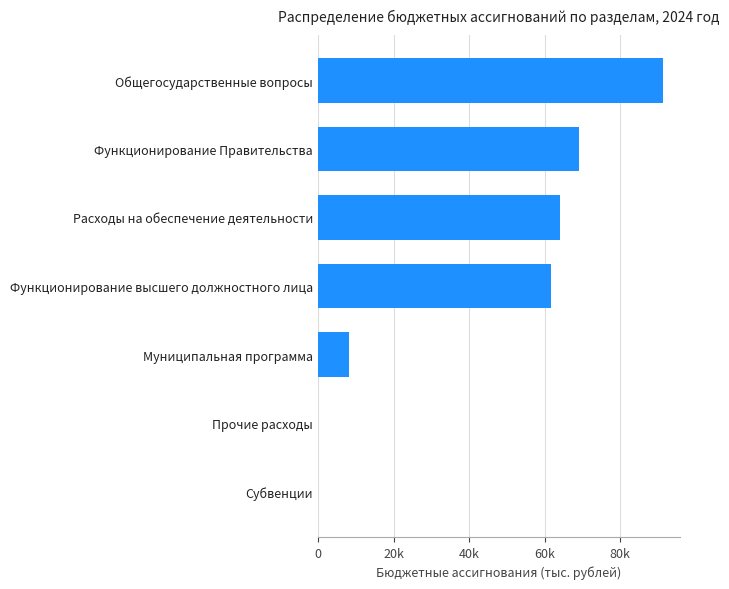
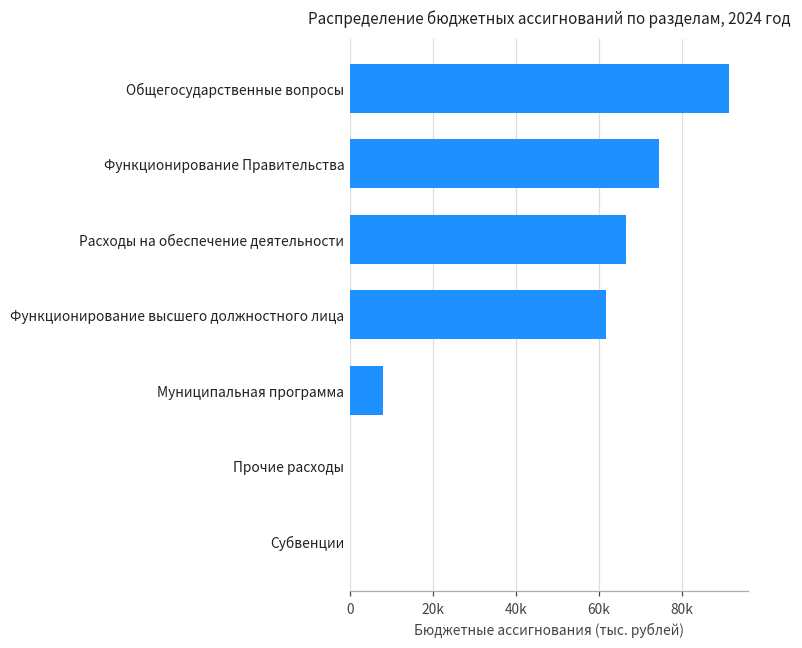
Функционирование Правительства: 69000 -> 74000
Расходы на обеспечение деятельности: 64000 -> 67000
